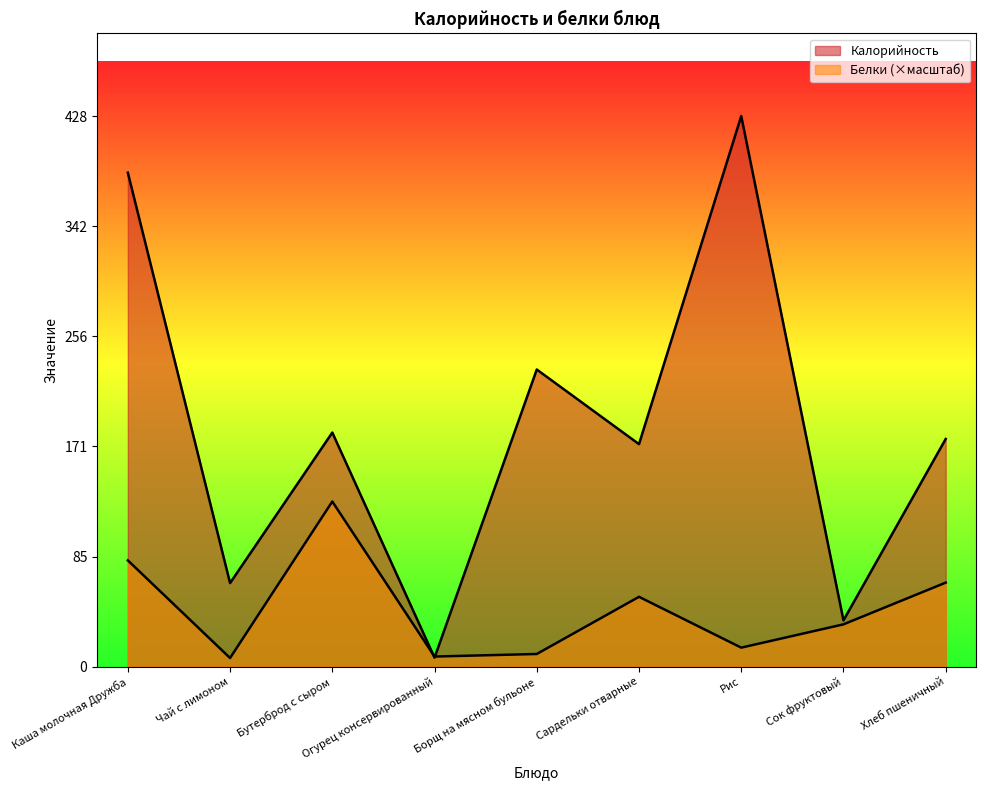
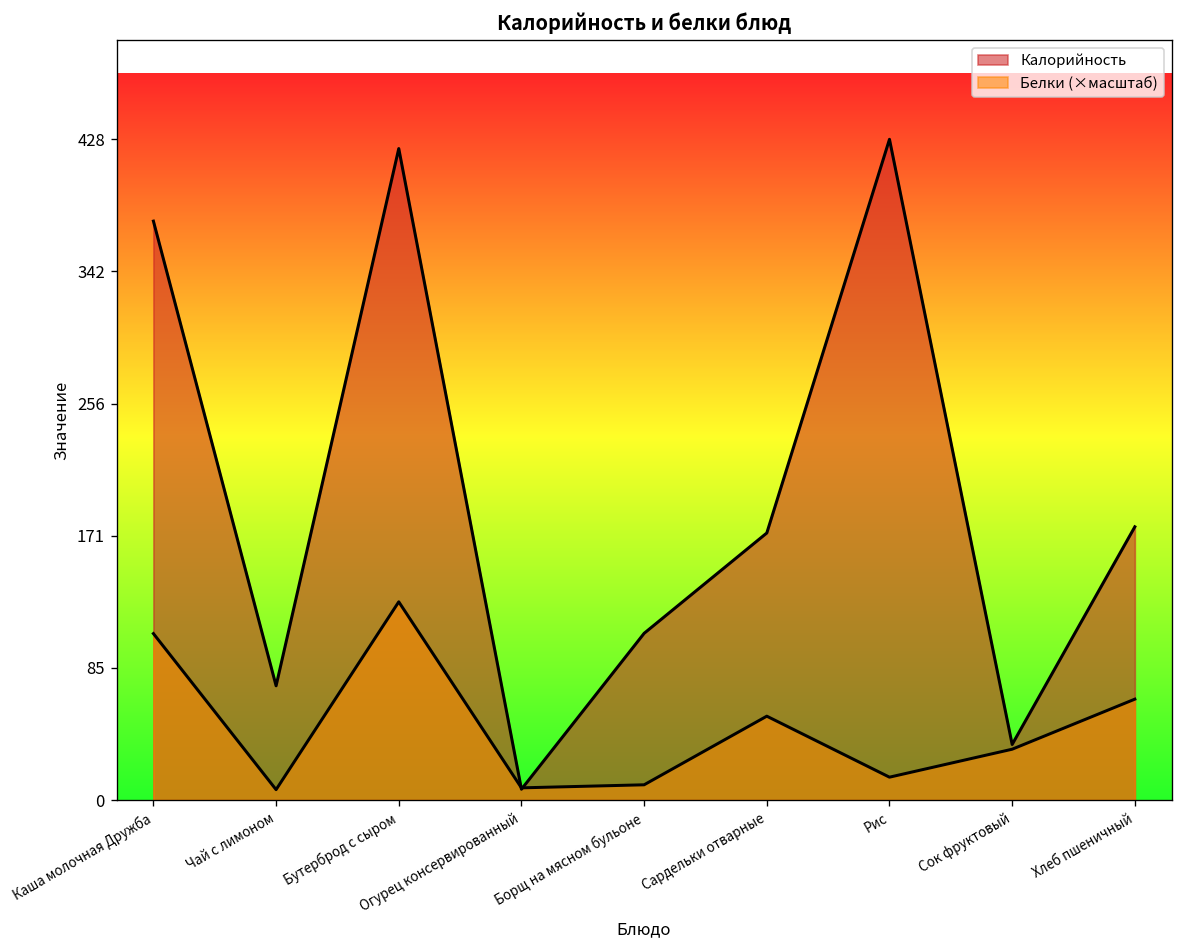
Калорийность, Каша молочная Дружба: 384 -> 375
Белки (×масштаб), Каша молочная Дружба: 83 -> 108
Калорийность, Чай с лимоном: 65 -> 74
Калорийность, Бутерброд с сыром: 182 -> 422
Калорийность, Борщ на мясном бульоне: 231 -> 108
